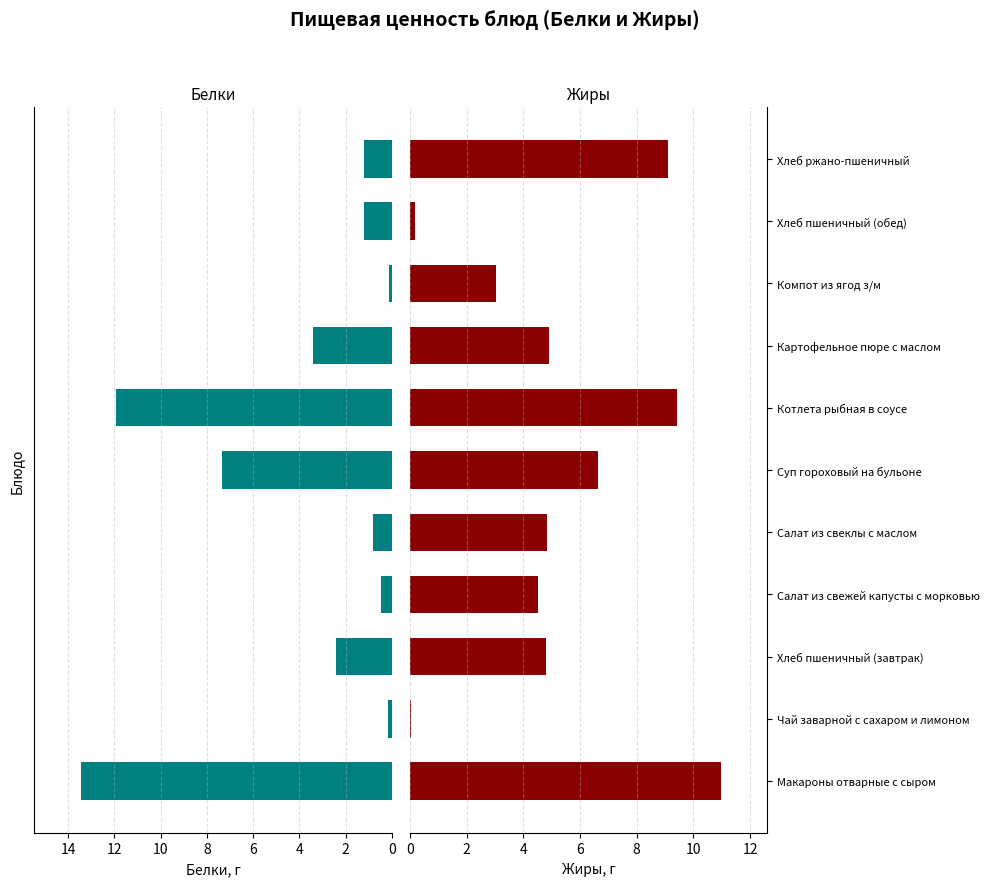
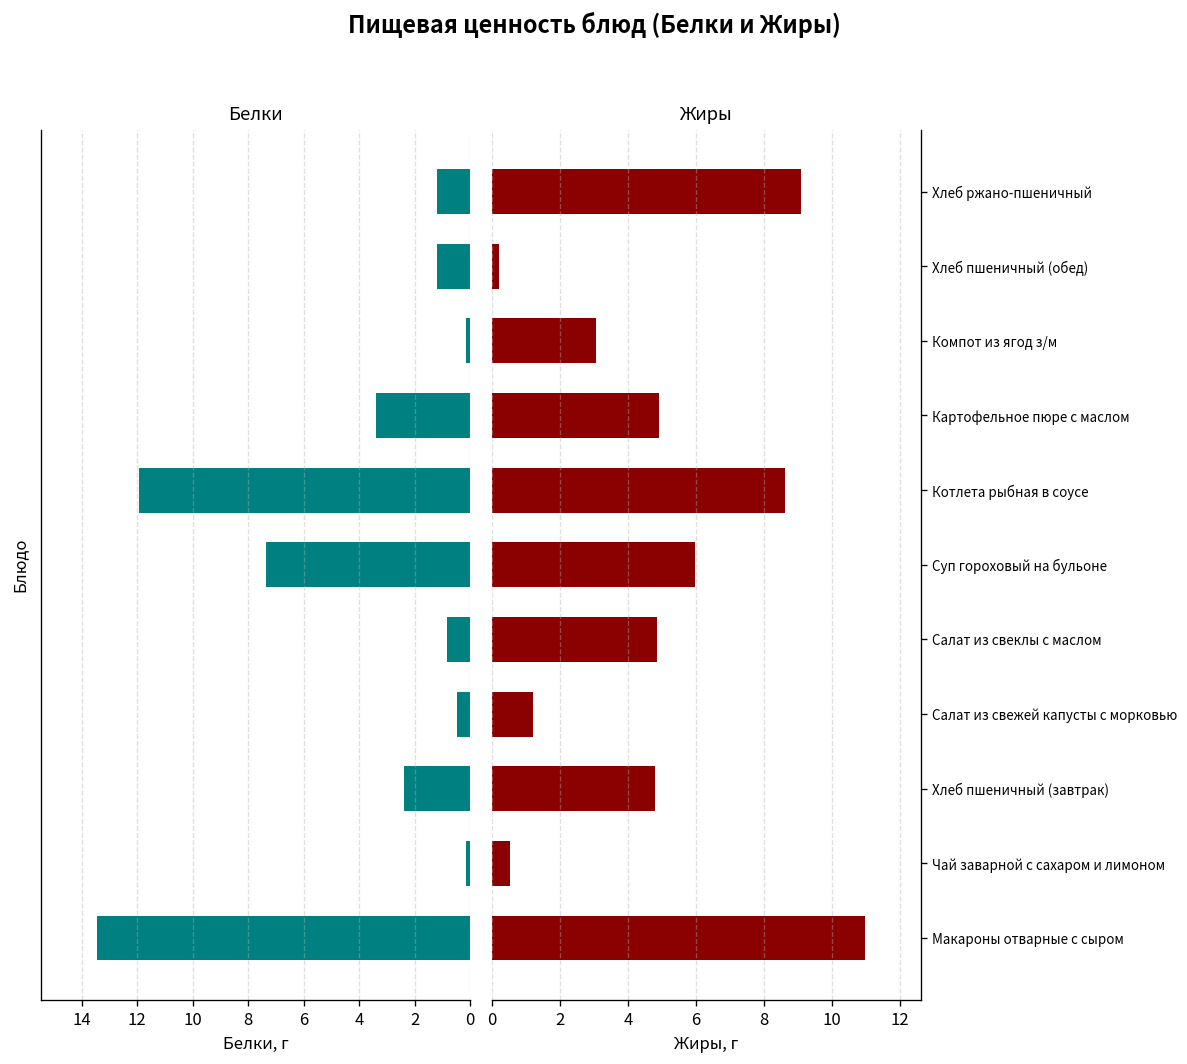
Жиры, Котлета рыбная в соусе: 9.4 -> 8.6
Жиры, Суп гороховый на бульоне: 6.6 -> 6.0
Жиры, Салат из свежей капусты с морковью: 4.5 -> 1.2
Жиры, Чай заварной с сахаром и лимоном: 0.0 -> 0.5
